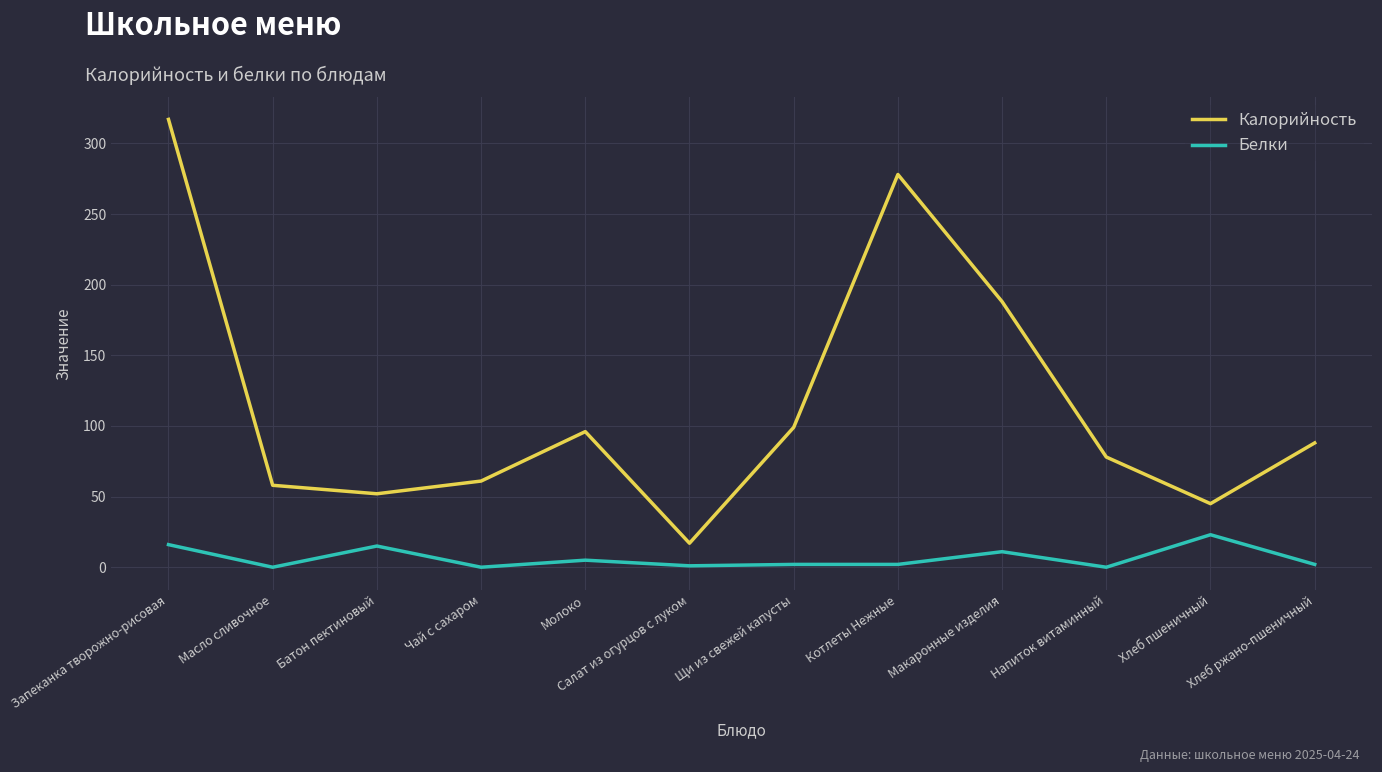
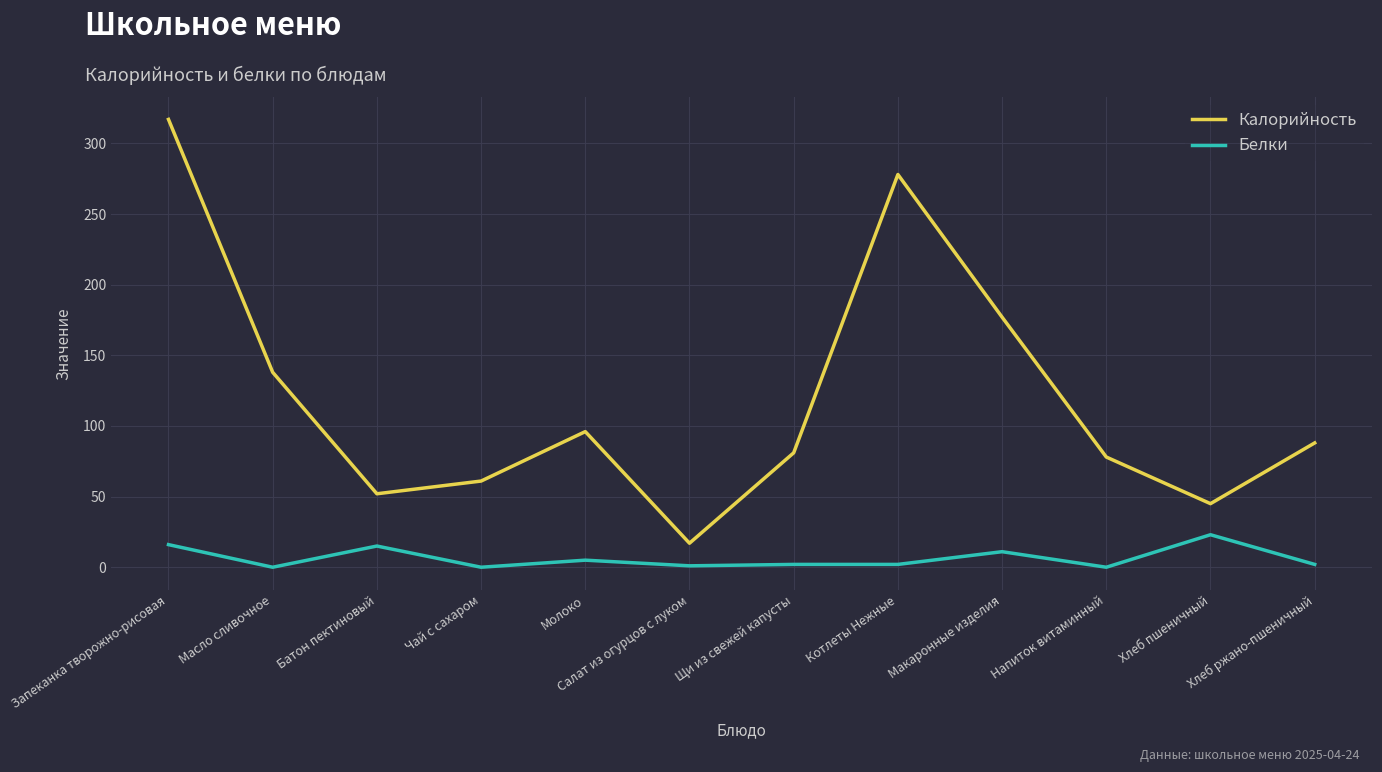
Калорийность, Масло сливочное: 58 -> 138
Калорийность, Щи из свежей капусты: 99 -> 81
Калорийность, Макаронные изделия: 188 -> 177
